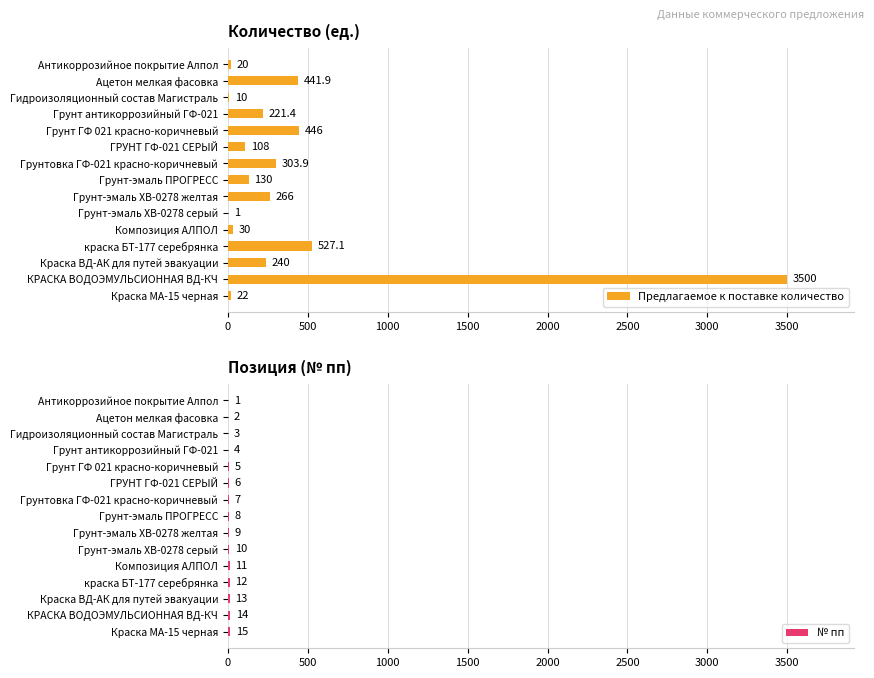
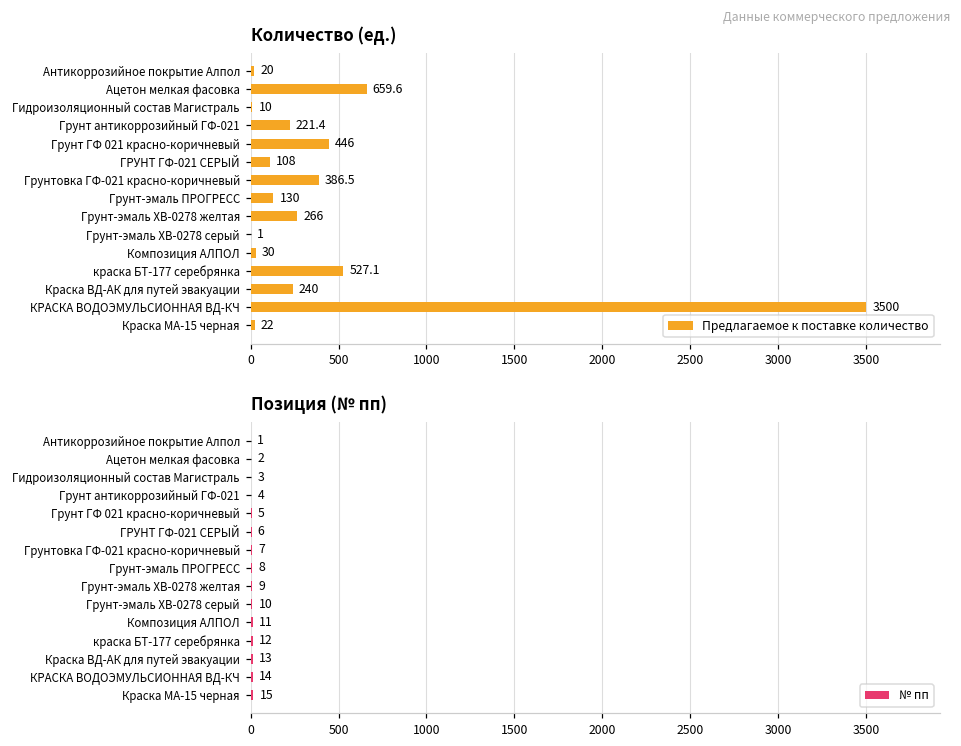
Количество (ед.), Ацетон мелкая фасовка: 441.9 -> 659.6
Количество (ед.), Грунтовка ГФ-021 красно-коричневый: 303.9 -> 386.5
